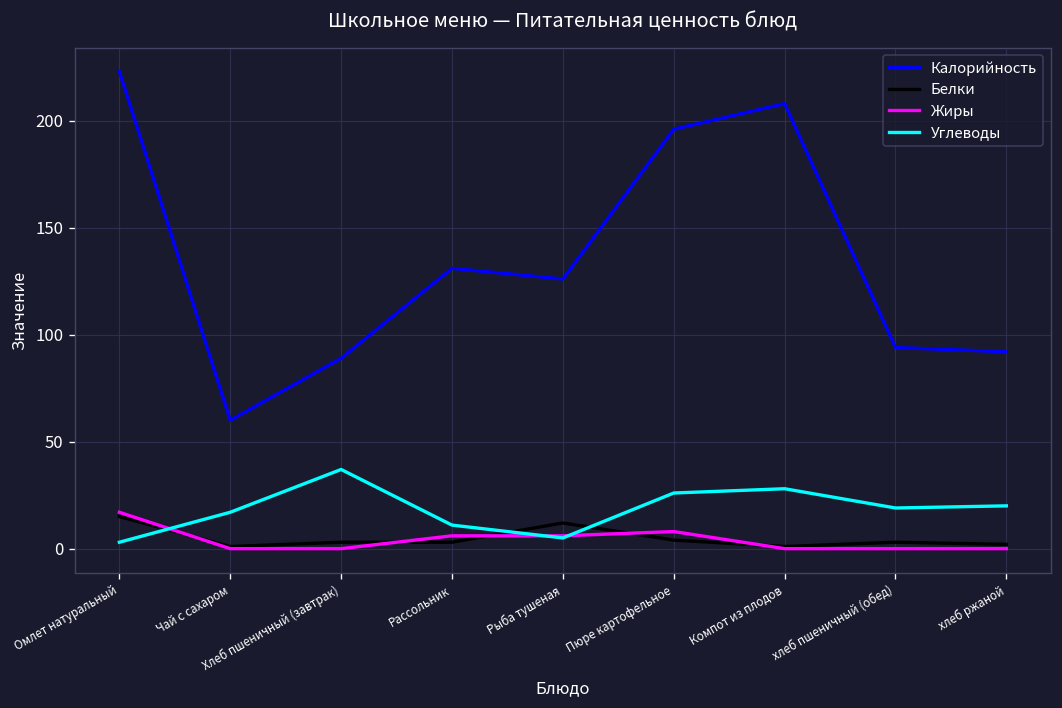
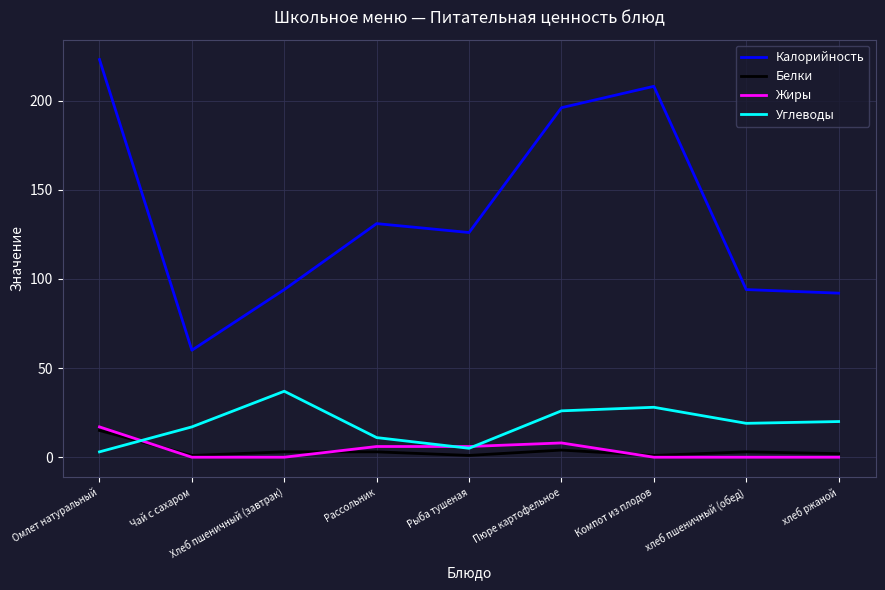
Калорийность, Хлеб пшеничный (завтрак): 89 -> 94
Белки, Рыба тушеная: 12 -> 1
